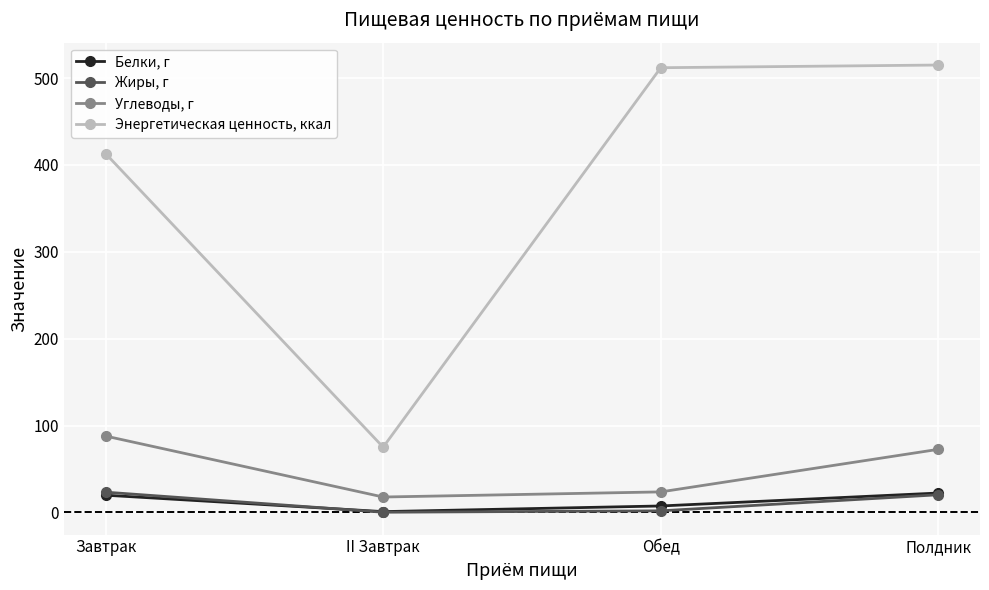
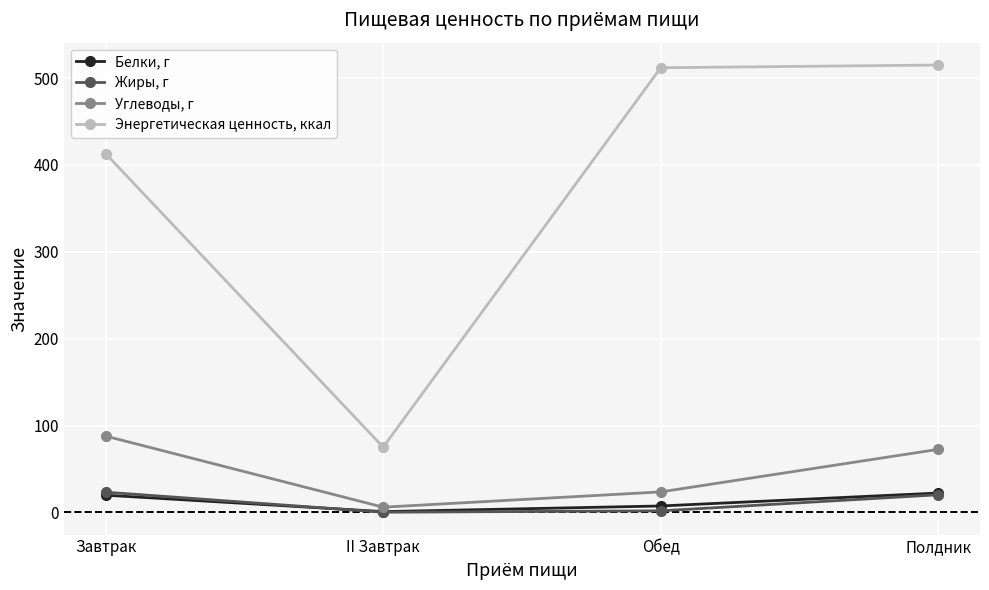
Углеводы, г, II Завтрак: 20 -> 10
